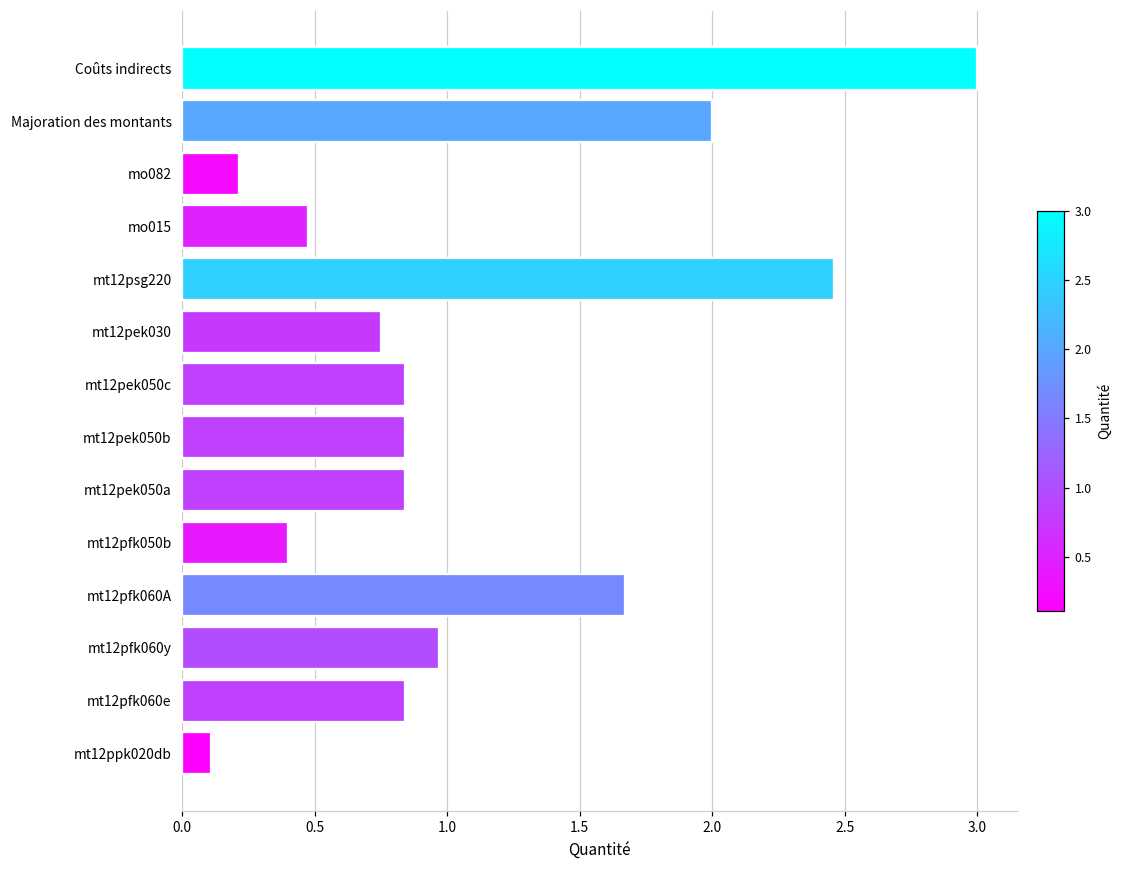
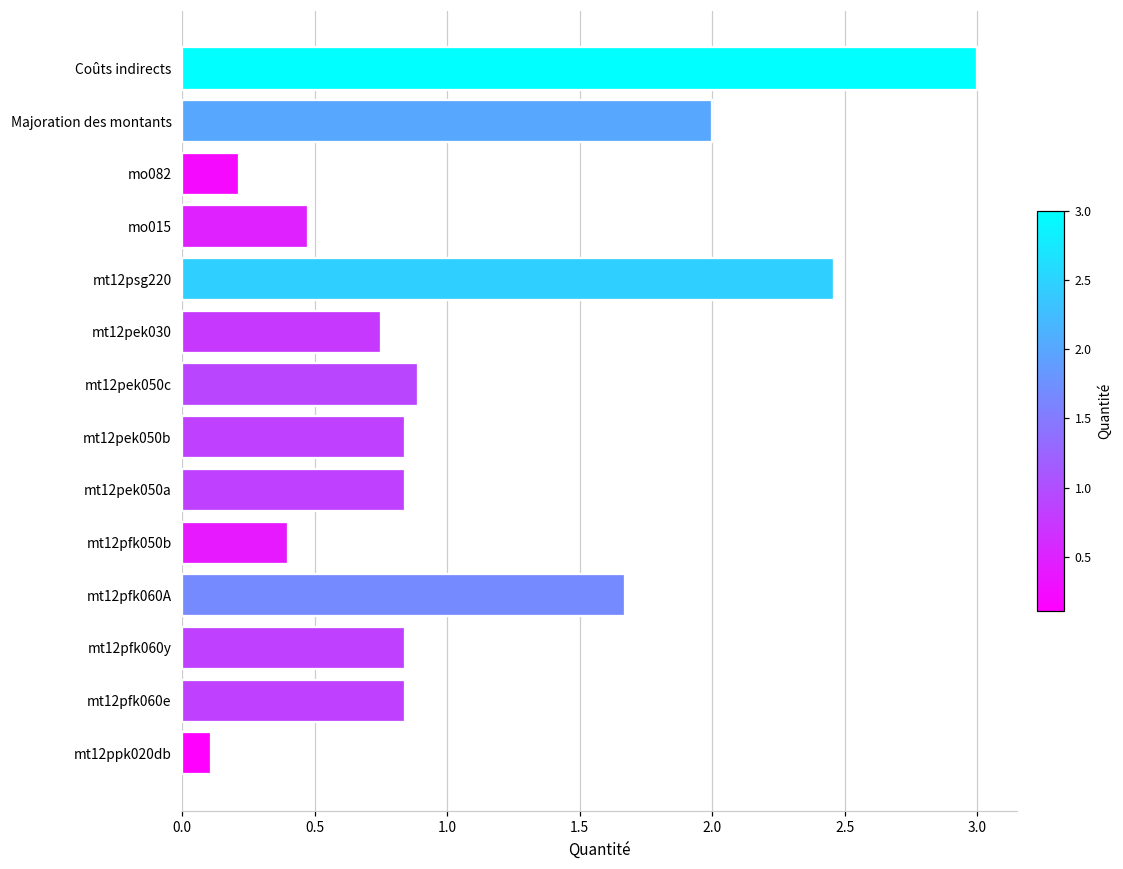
mt12pek050c: 0.84 -> 0.89
mt12pfk060y: 0.97 -> 0.84
